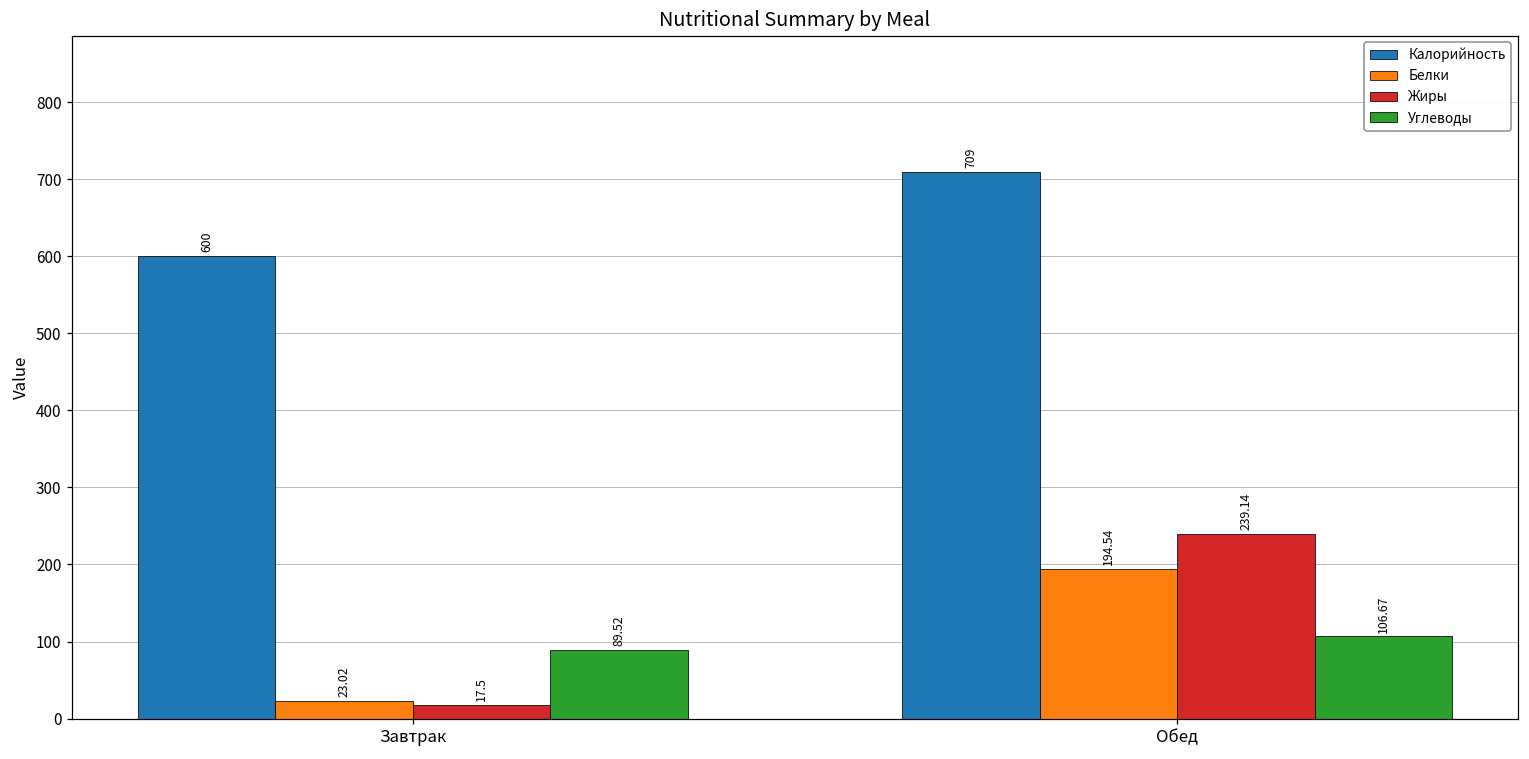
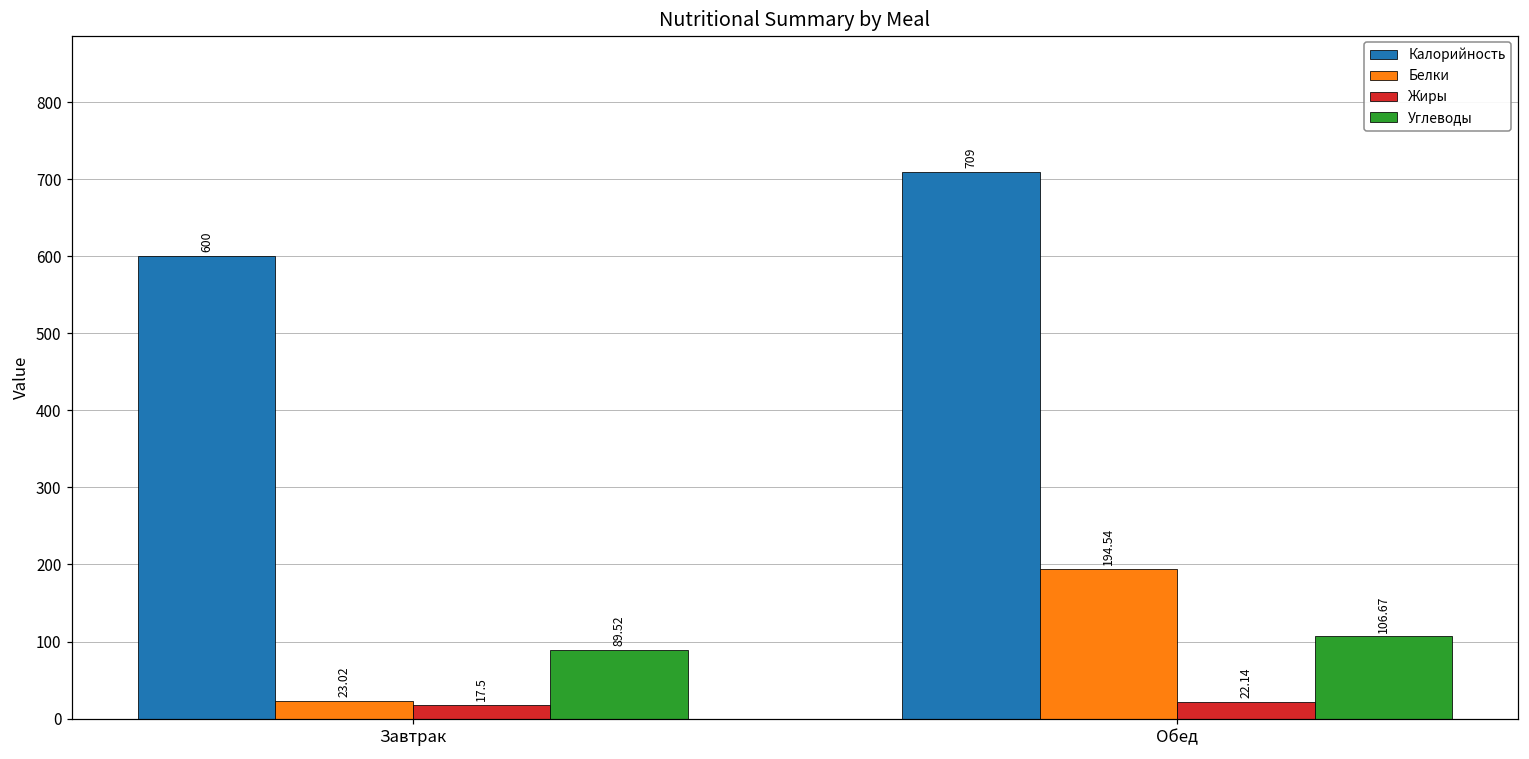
Жиры, Обед: 239.14 -> 22.14
